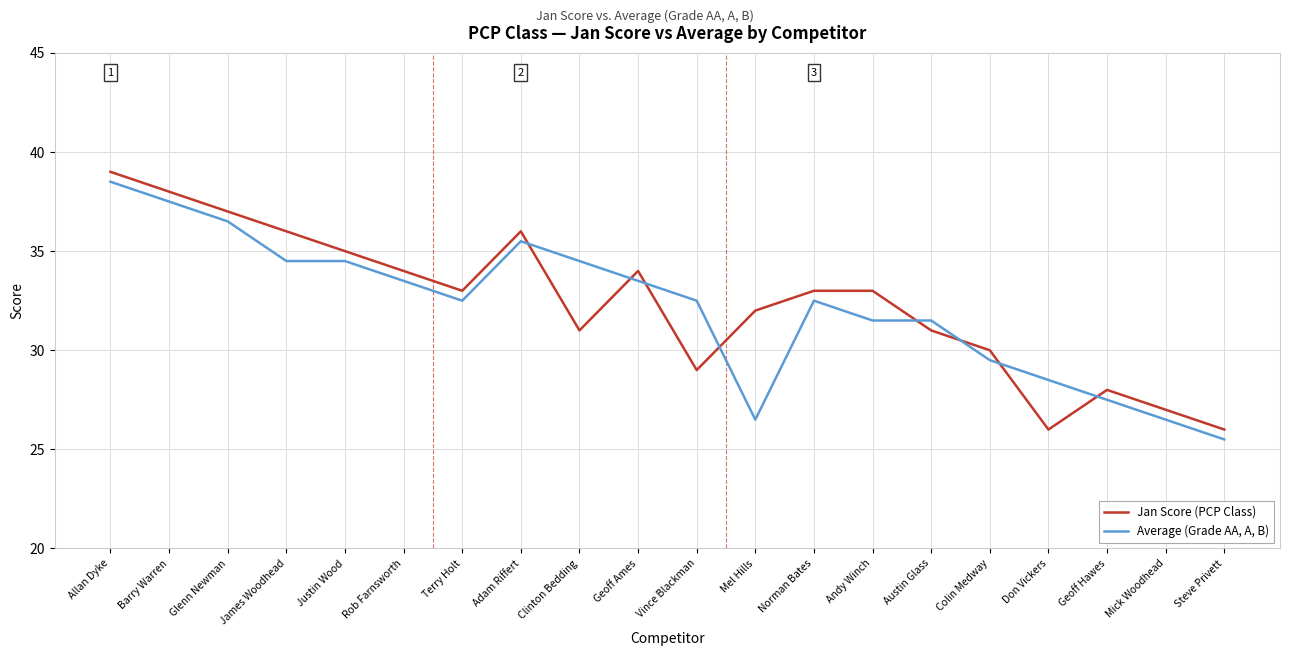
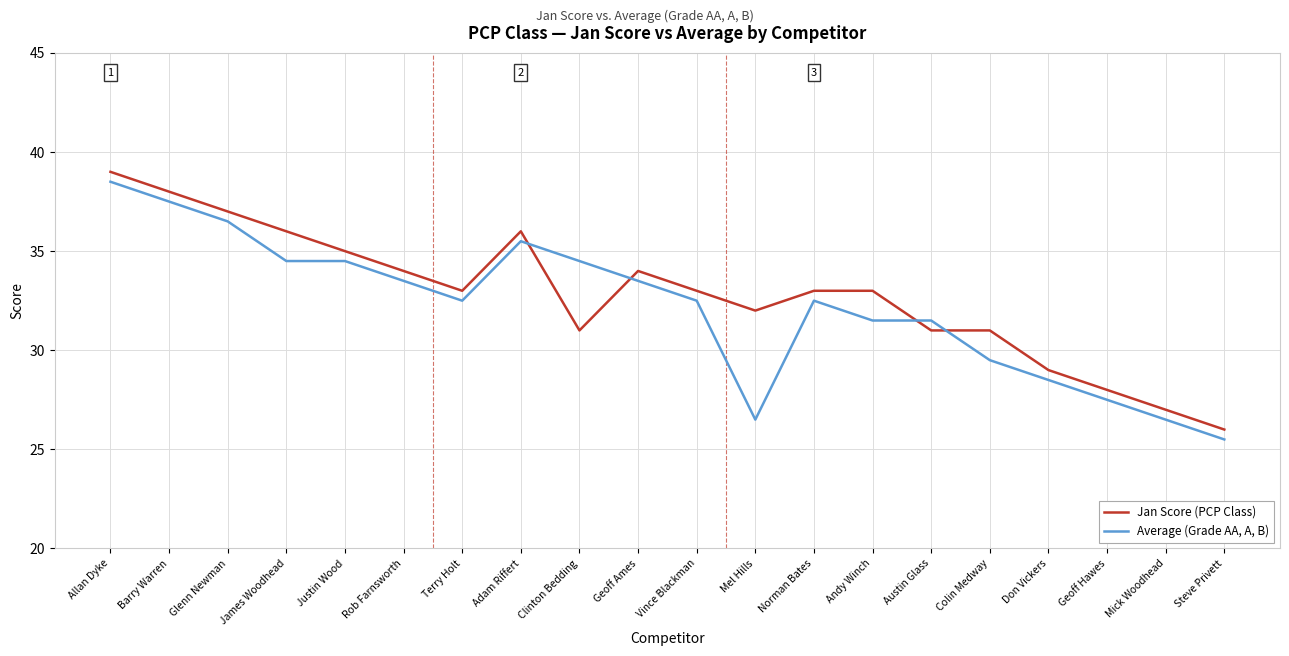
Jan Score (PCP Class), Vince Blackman: 29 -> 33
Jan Score (PCP Class), Colin Medway: 30 -> 31
Jan Score (PCP Class), Don Vickers: 26 -> 29
